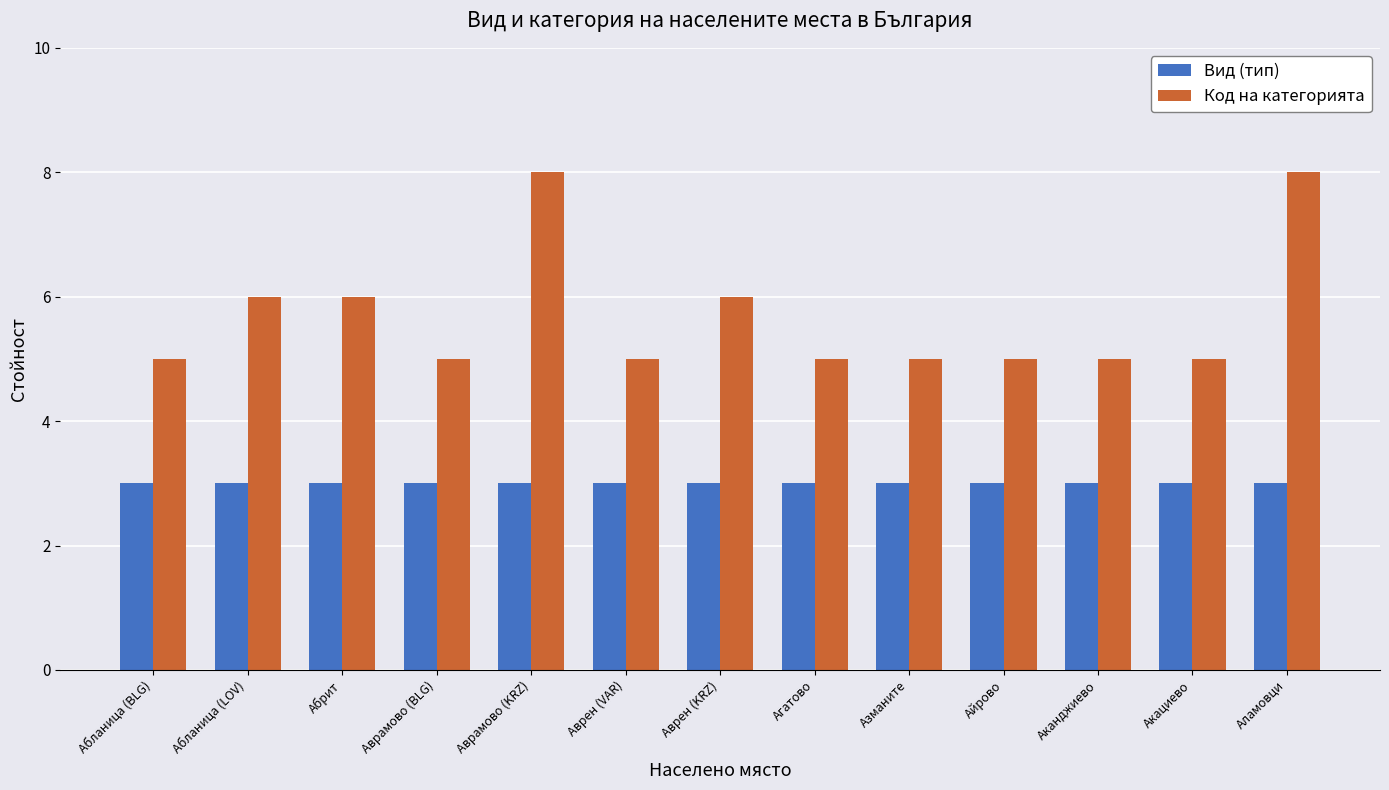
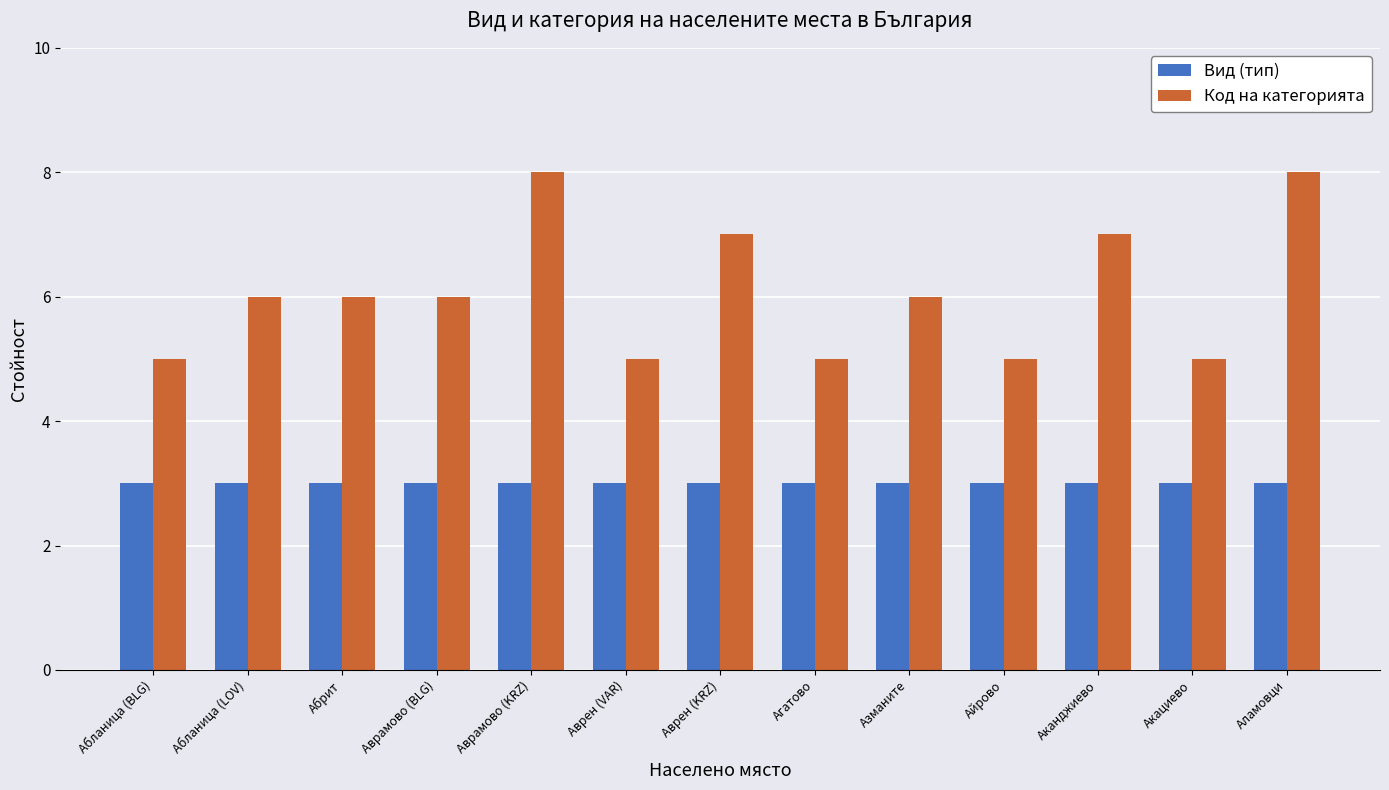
Код на категорията, Аврамово (BLG): 5 -> 6
Код на категорията, Аврен (KRZ): 6 -> 7
Код на категорията, Азманите: 5 -> 6
Код на категорията, Аканджиево: 5 -> 7
